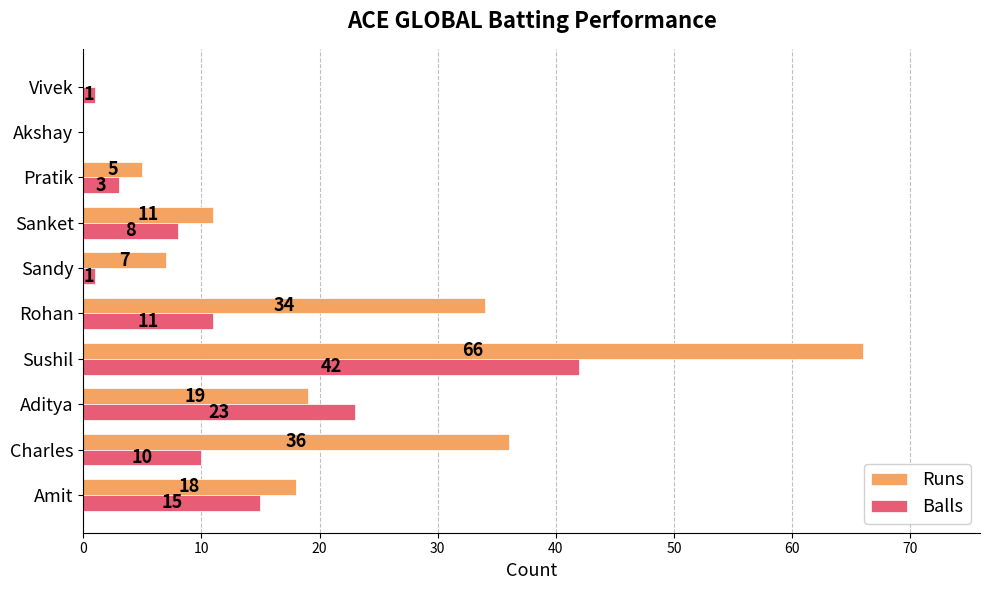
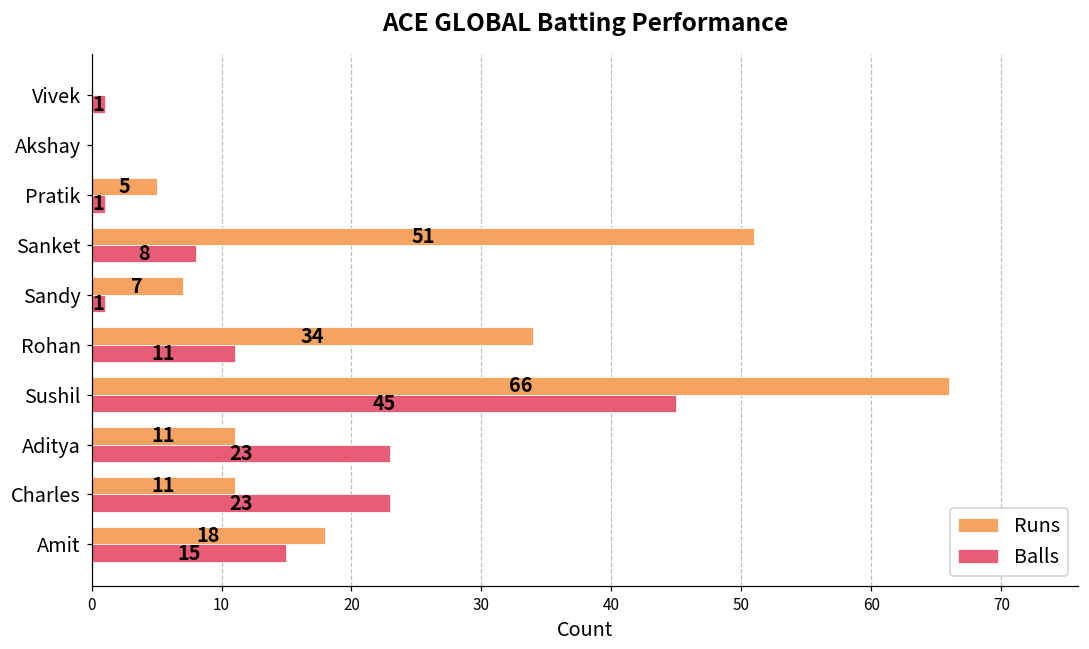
Balls, Pratik: 3 -> 1
Runs, Sanket: 11 -> 51
Balls, Sushil: 42 -> 45
Runs, Aditya: 19 -> 11
Runs, Charles: 36 -> 11
Balls, Charles: 10 -> 23
